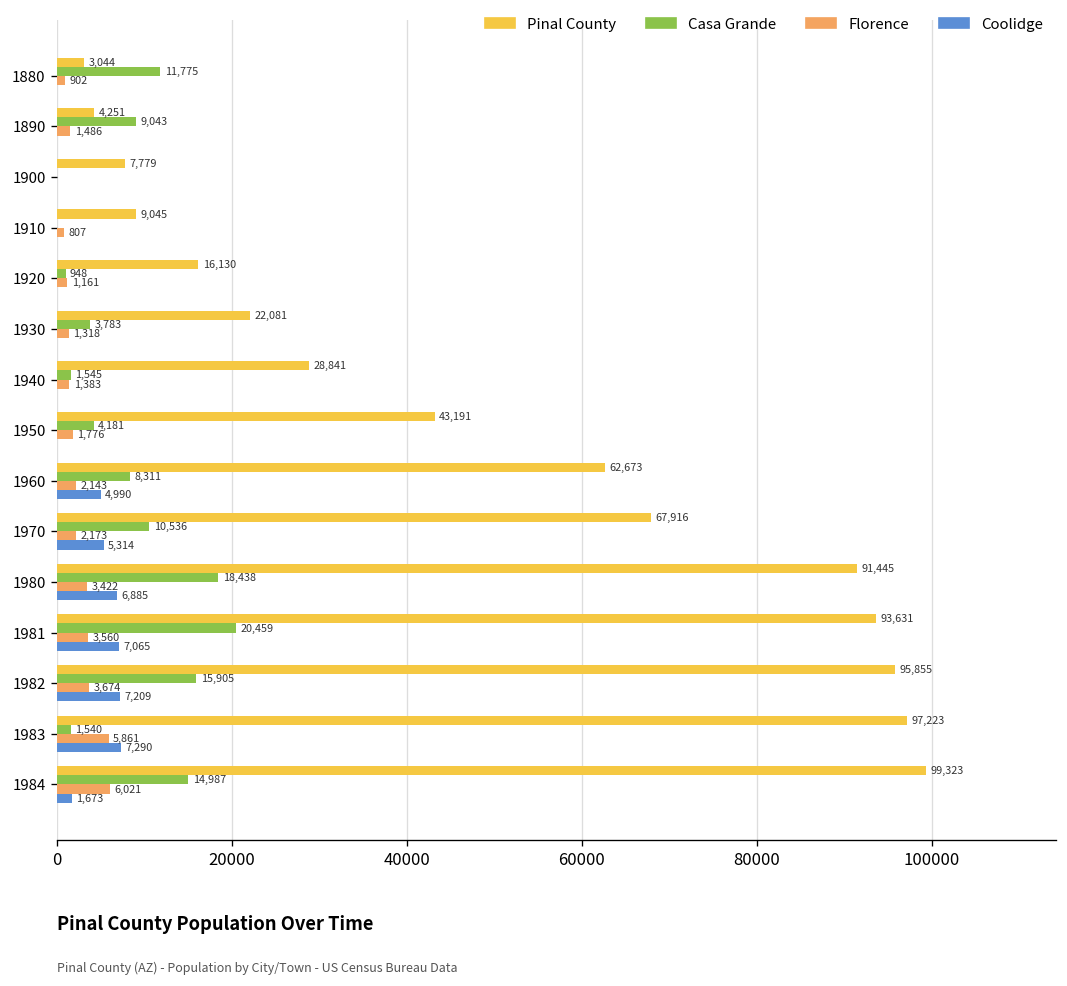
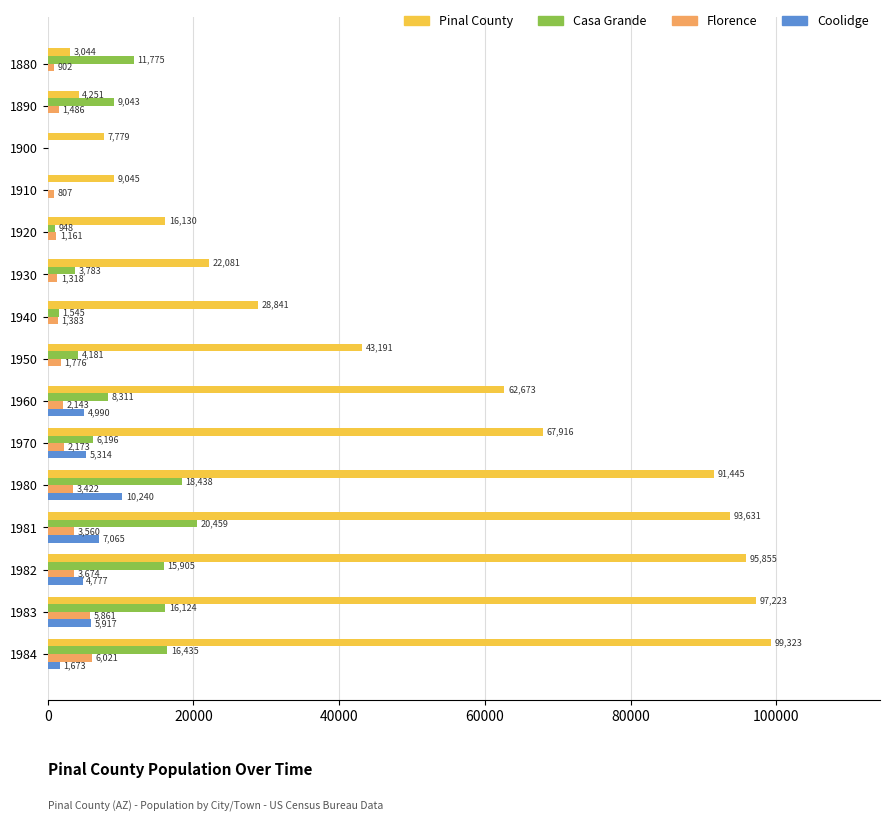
Casa Grande, 1970: 10,536 -> 6,196
Coolidge, 1980: 6,885 -> 10,240
Coolidge, 1982: 7,209 -> 4,777
Casa Grande, 1983: 1,540 -> 16,124
Coolidge, 1983: 7,290 -> 5,917
Casa Grande, 1984: 14,987 -> 16,435
